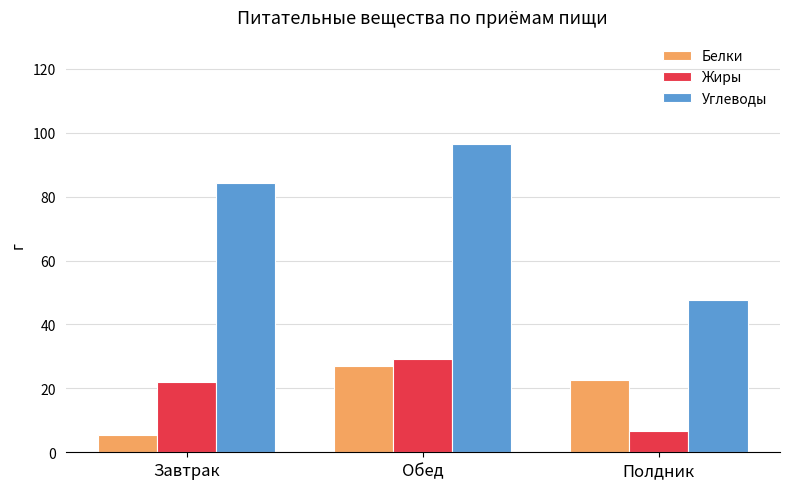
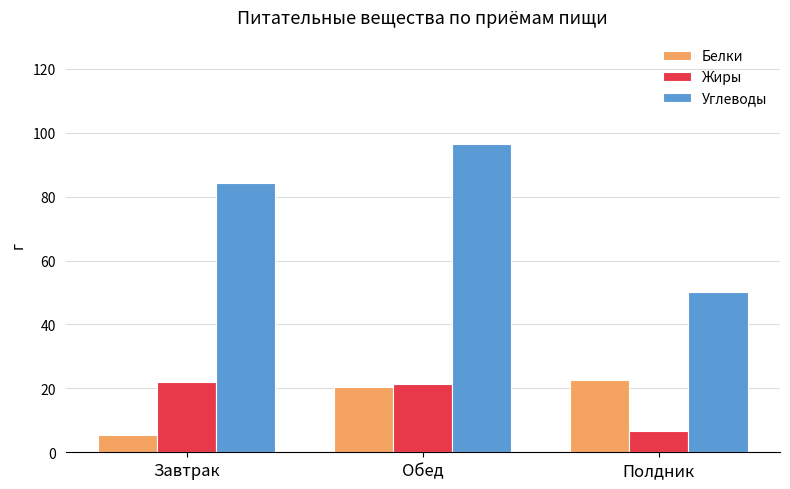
Белки, Обед: 27 -> 20
Жиры, Обед: 29 -> 21
Углеводы, Полдник: 48 -> 50
